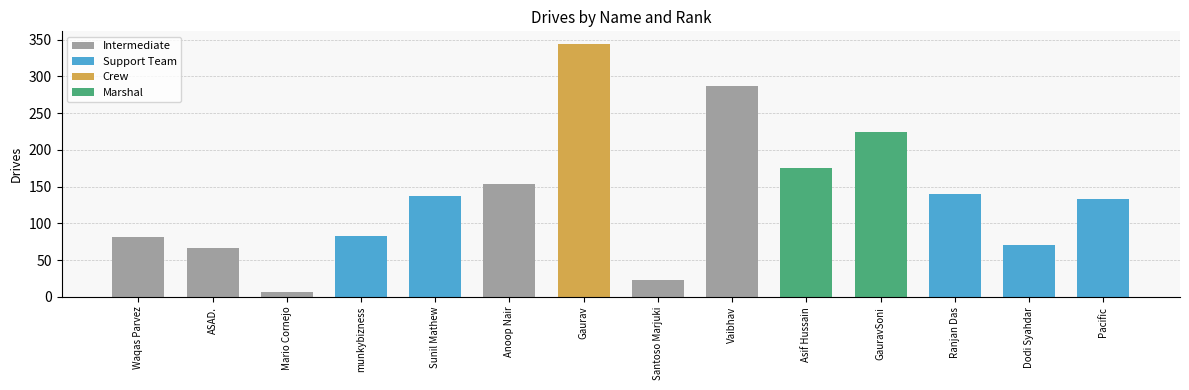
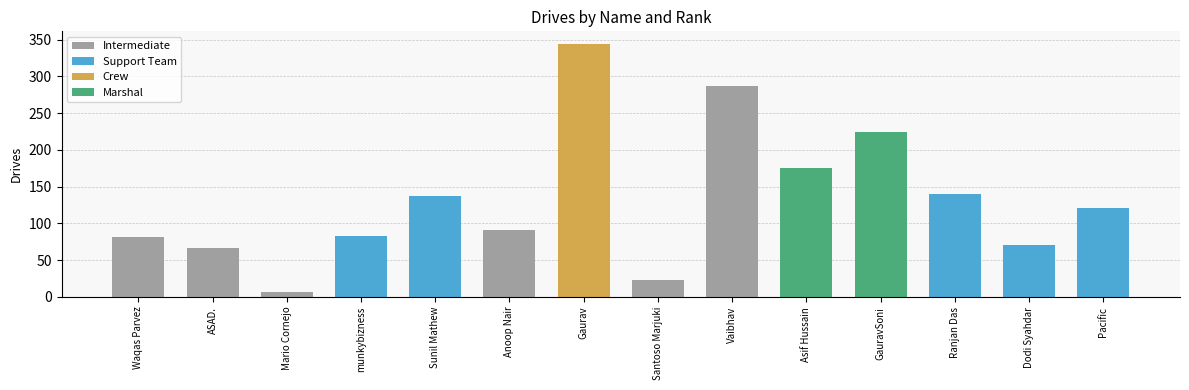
Anoop Nair: 150 -> 90
Pacific: 130 -> 120
